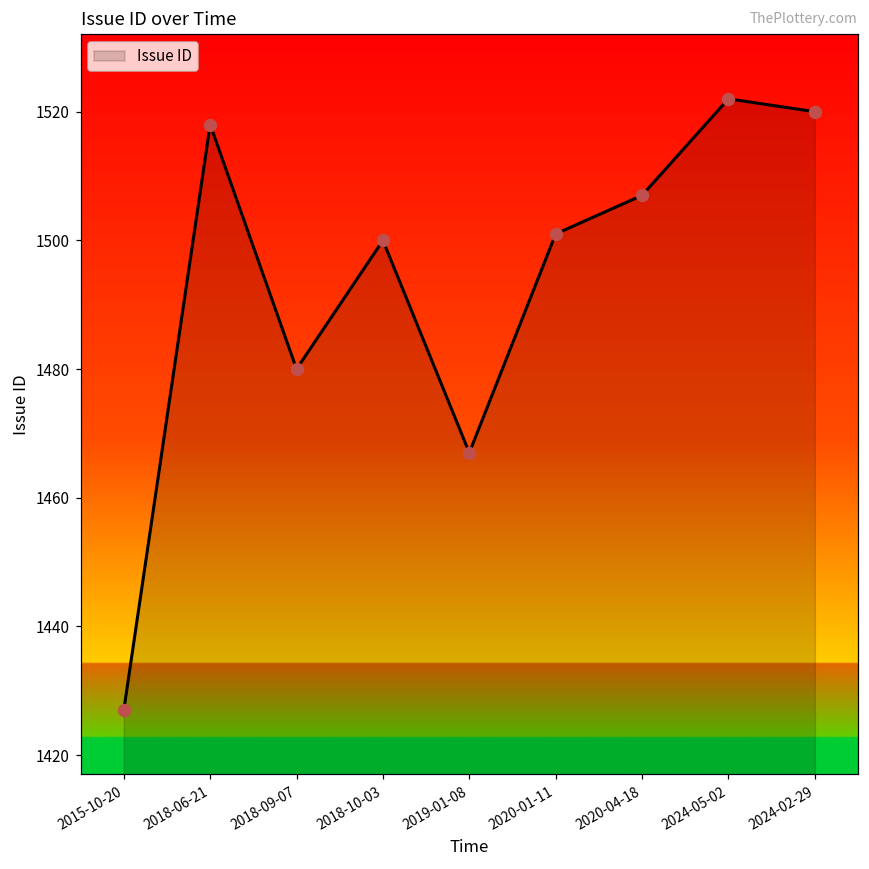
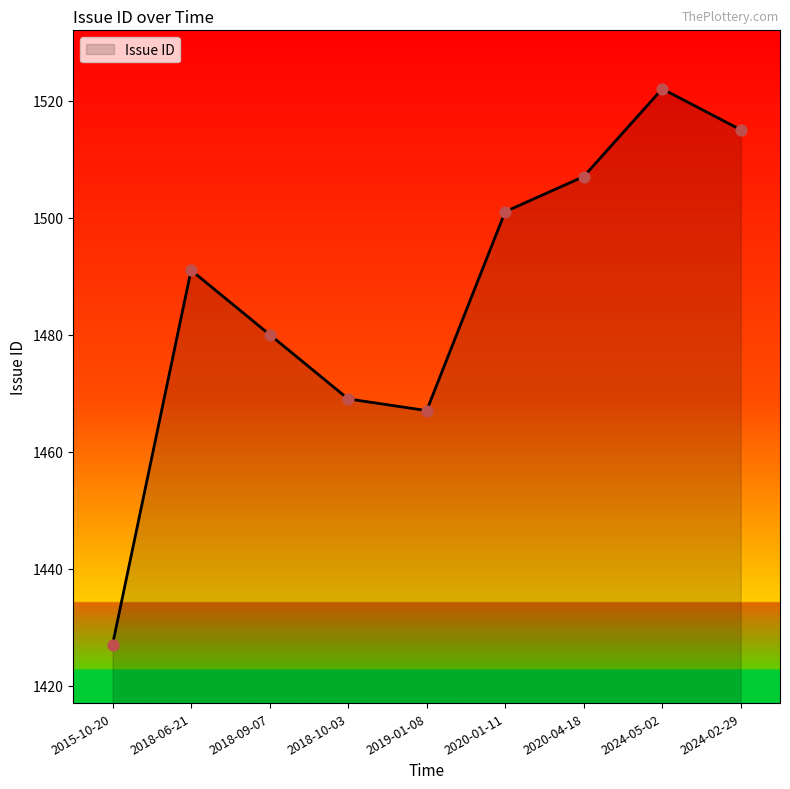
2018-06-21: 1518 -> 1491
2018-10-03: 1500 -> 1469
2024-02-29: 1520 -> 1515
